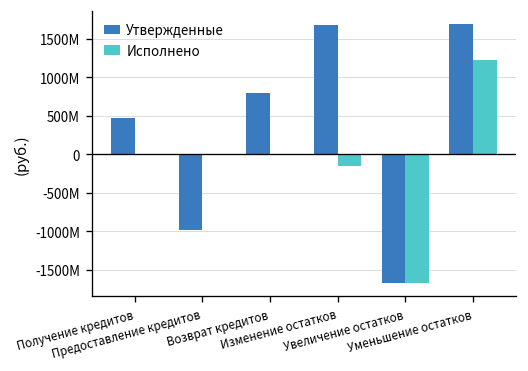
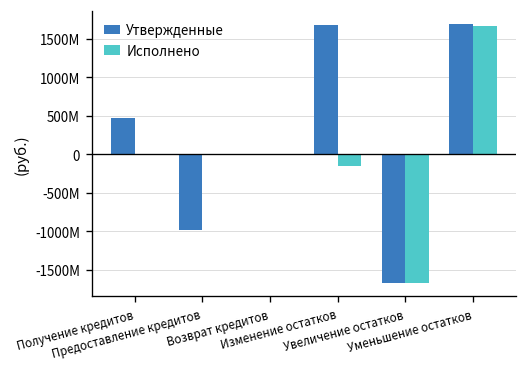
Утвержденные, Возврат кредитов: 800000000 -> 0
Исполнено, Уменьшение остатков: 1200000000 -> 1700000000
